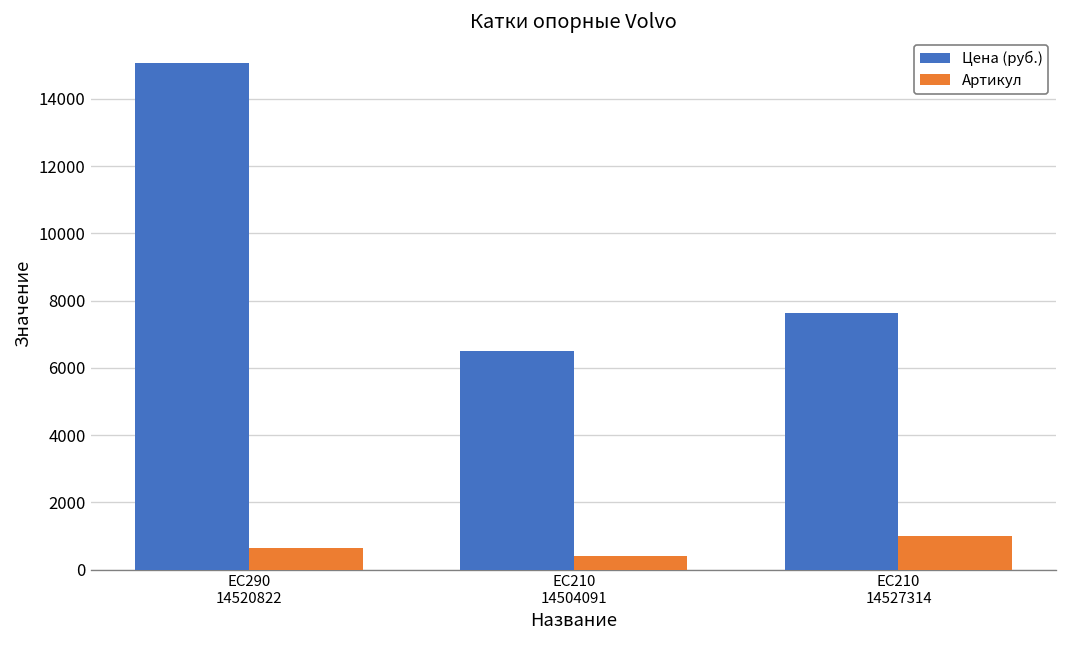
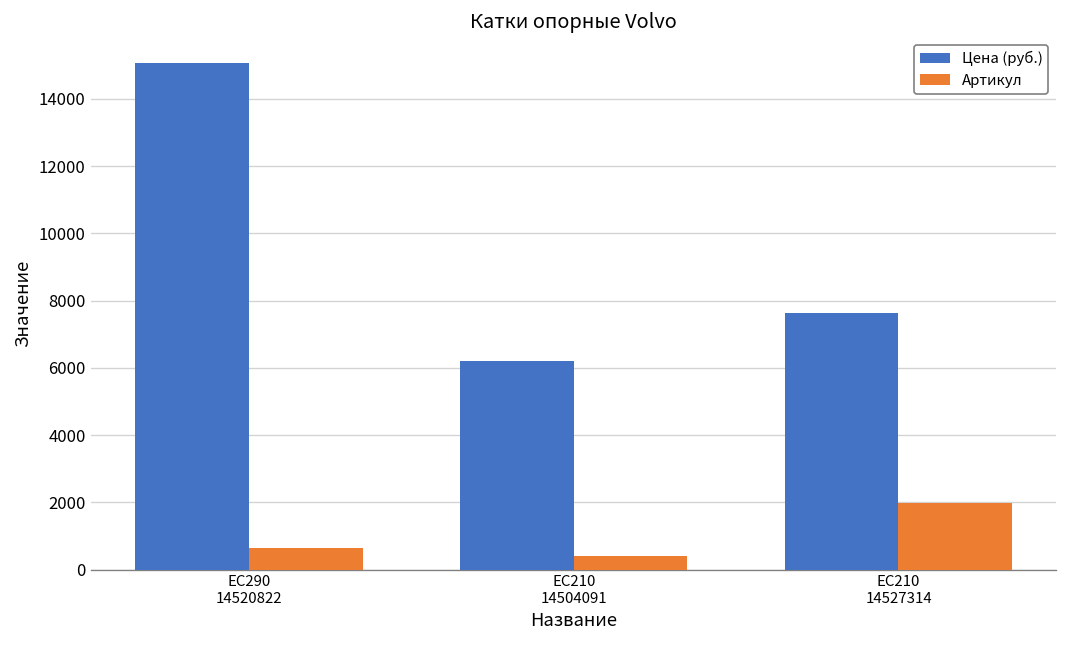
Цена (руб.), EC210 14504091: 6500 -> 6200
Артикул, EC210 14527314: 1000 -> 2000
